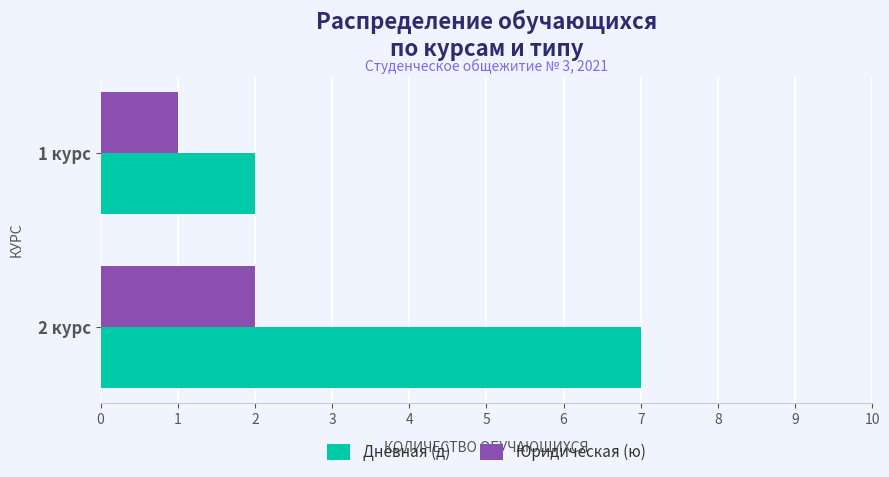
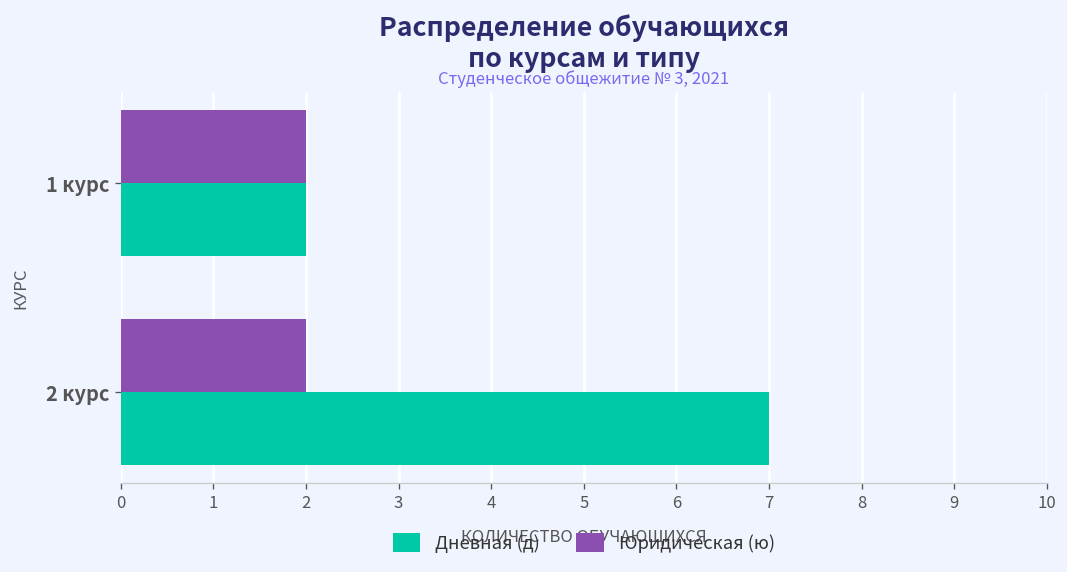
Юридическая (ю), 1 курс: 1 -> 2
